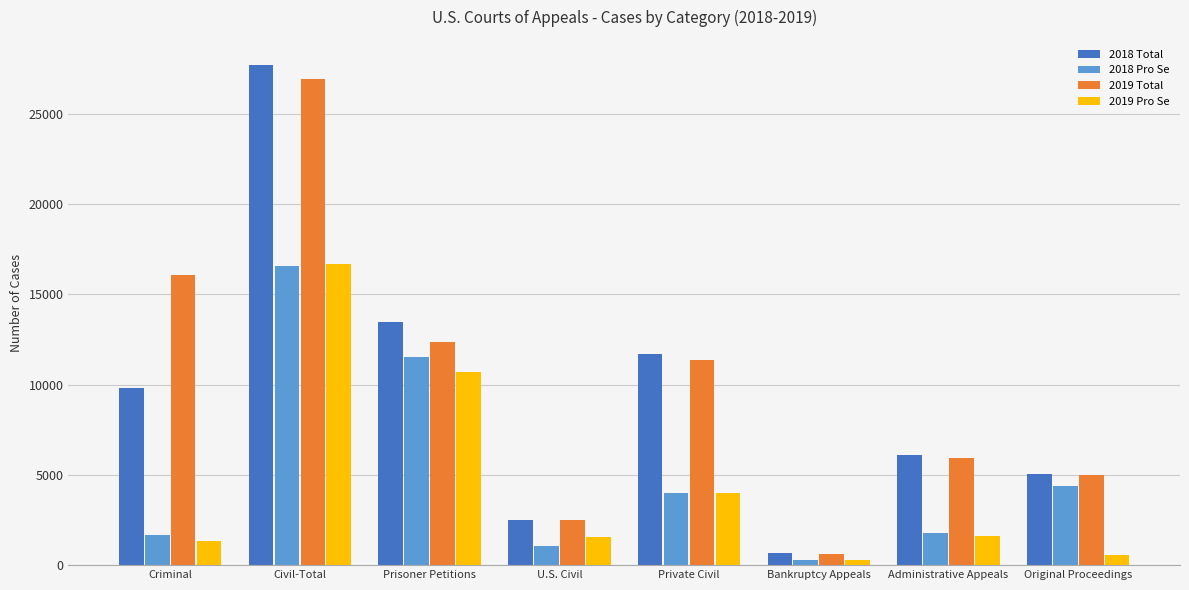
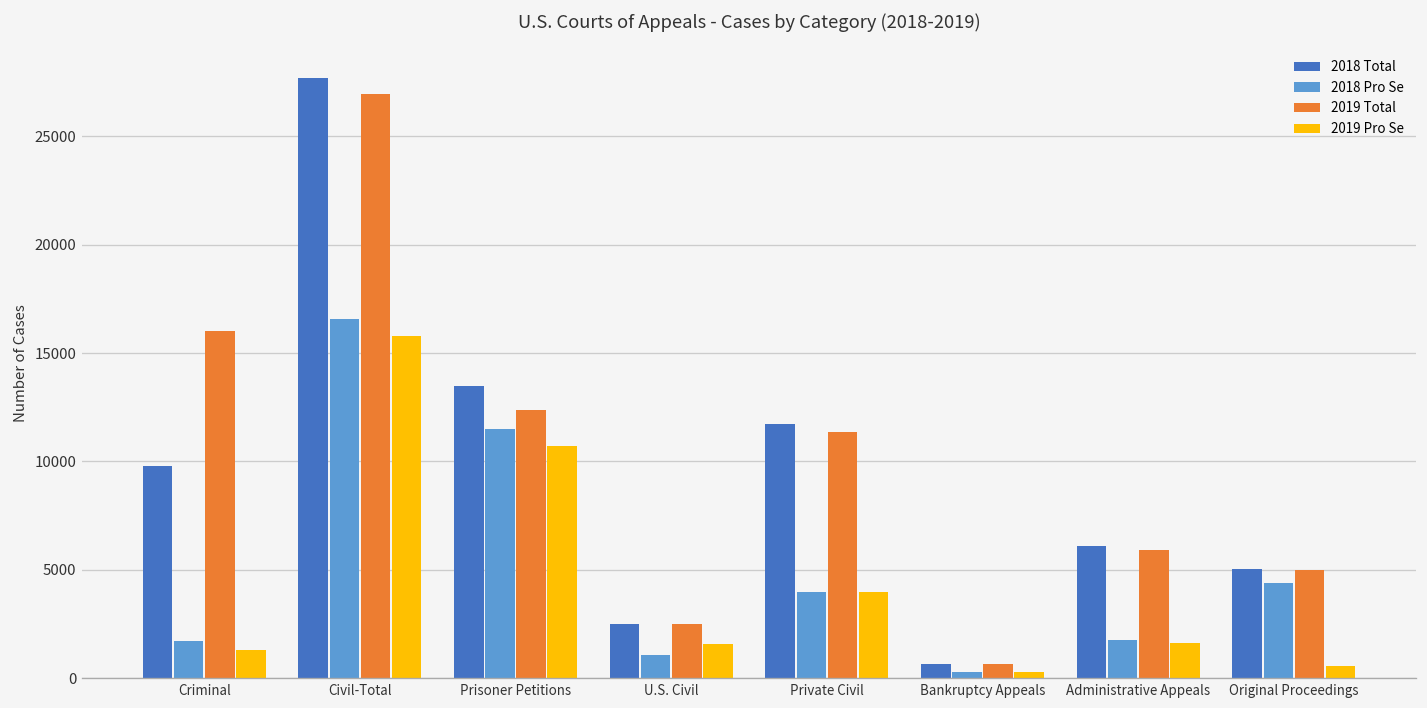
2019 Pro Se, Civil-Total: 16700 -> 15800
